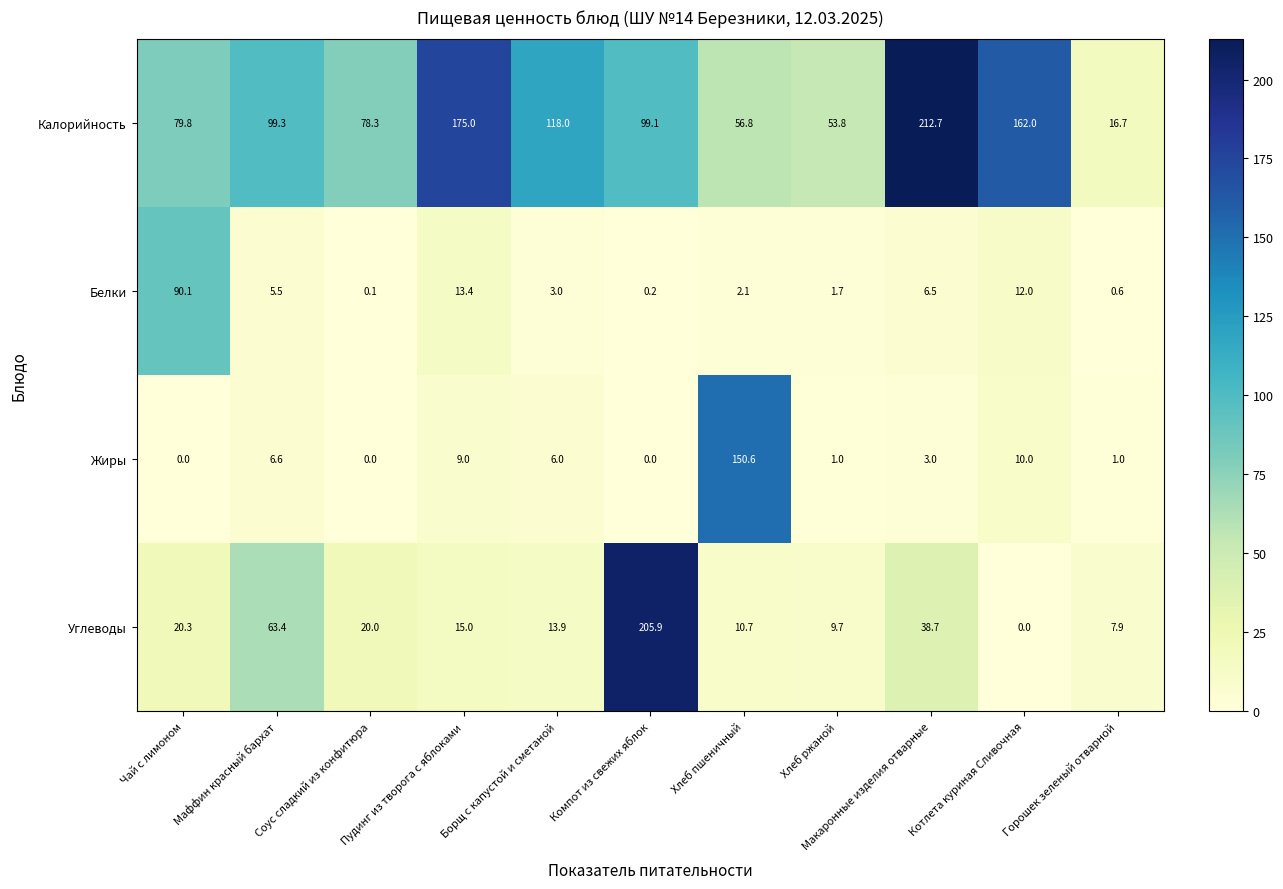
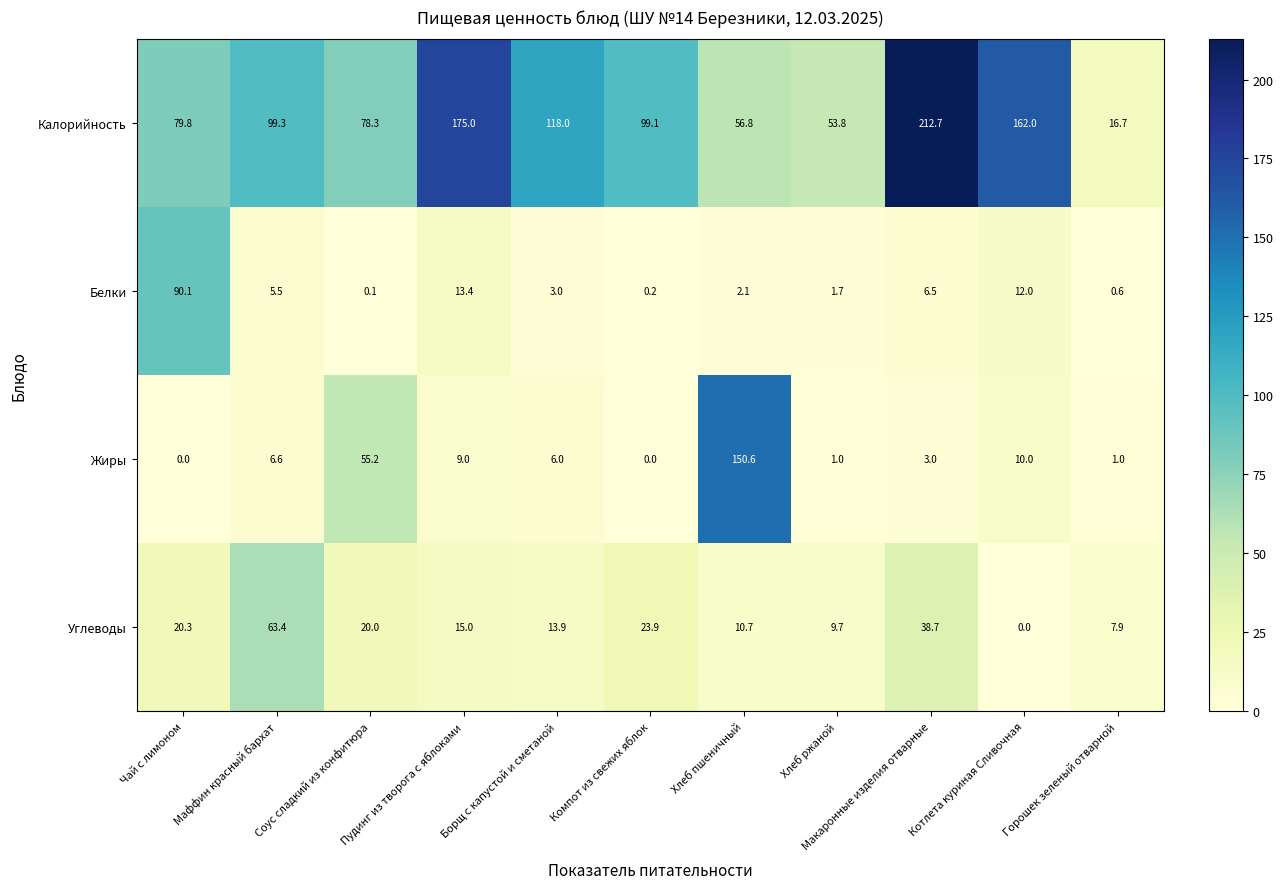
Жиры, Соус сладкий из конфитюра: 0.0 -> 55.2
Углеводы, Компот из свежих яблок: 205.9 -> 23.9
